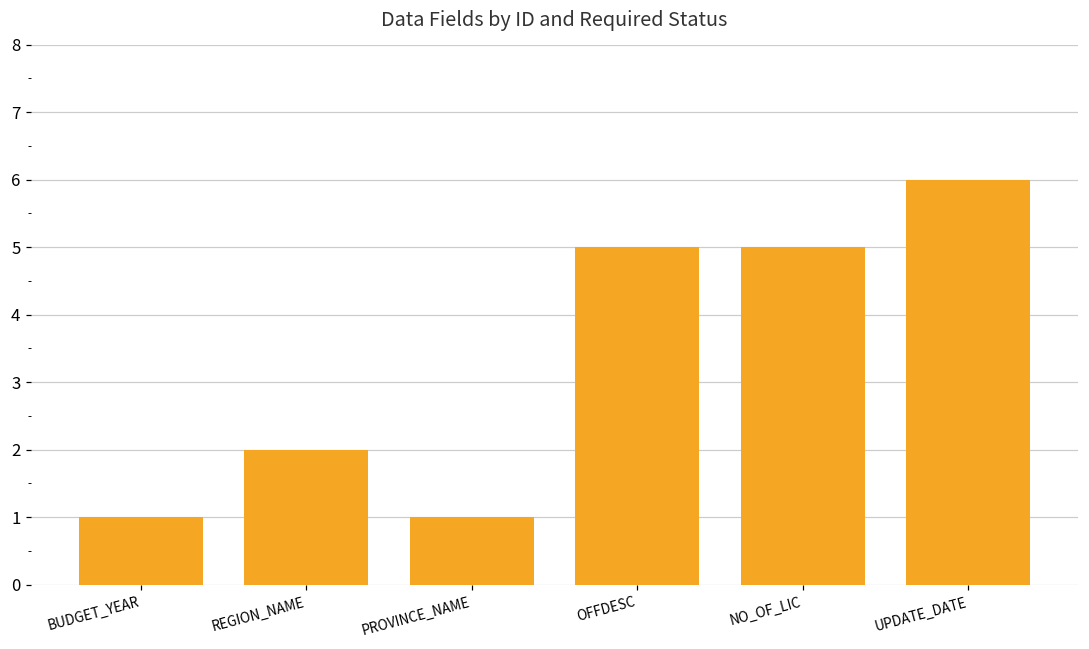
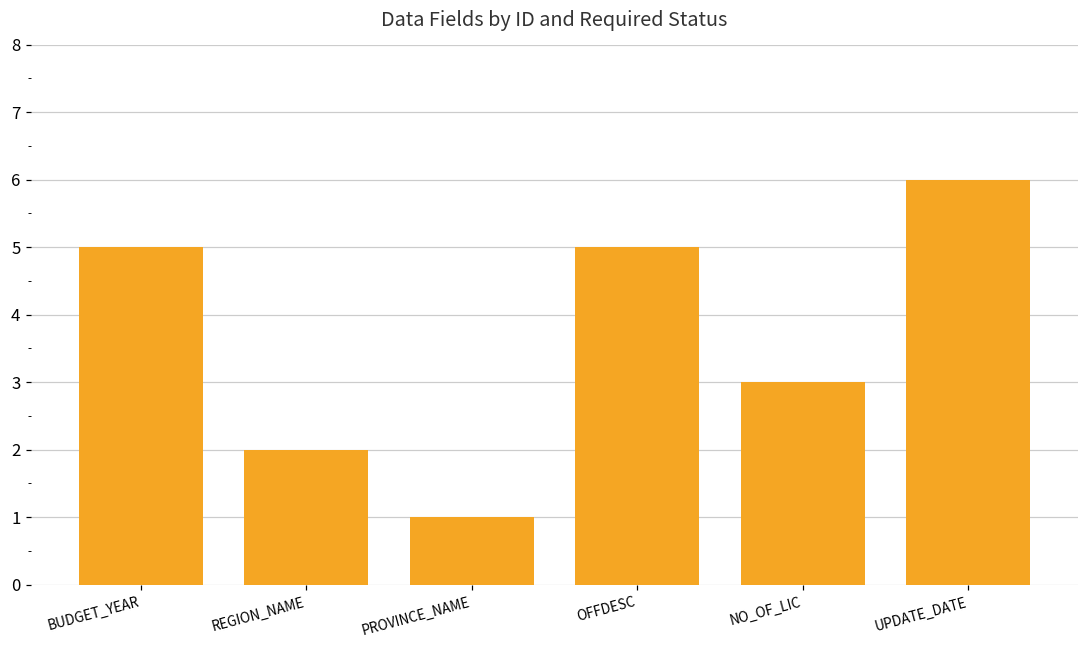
BUDGET_YEAR: 1 -> 5
NO_OF_LIC: 5 -> 3
